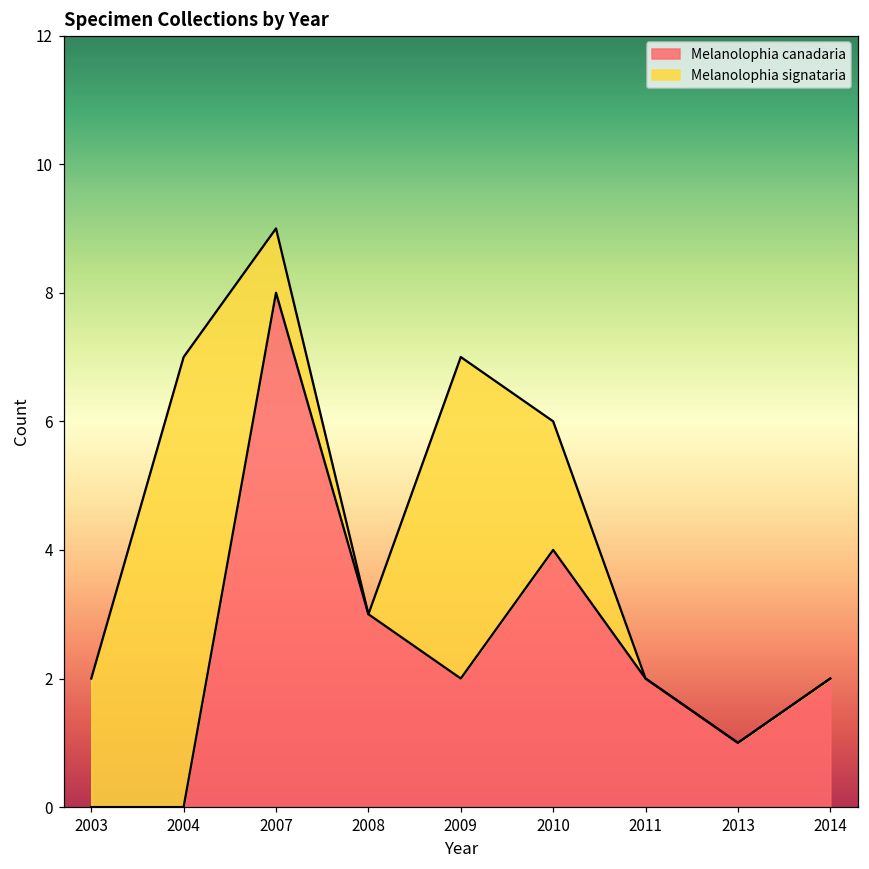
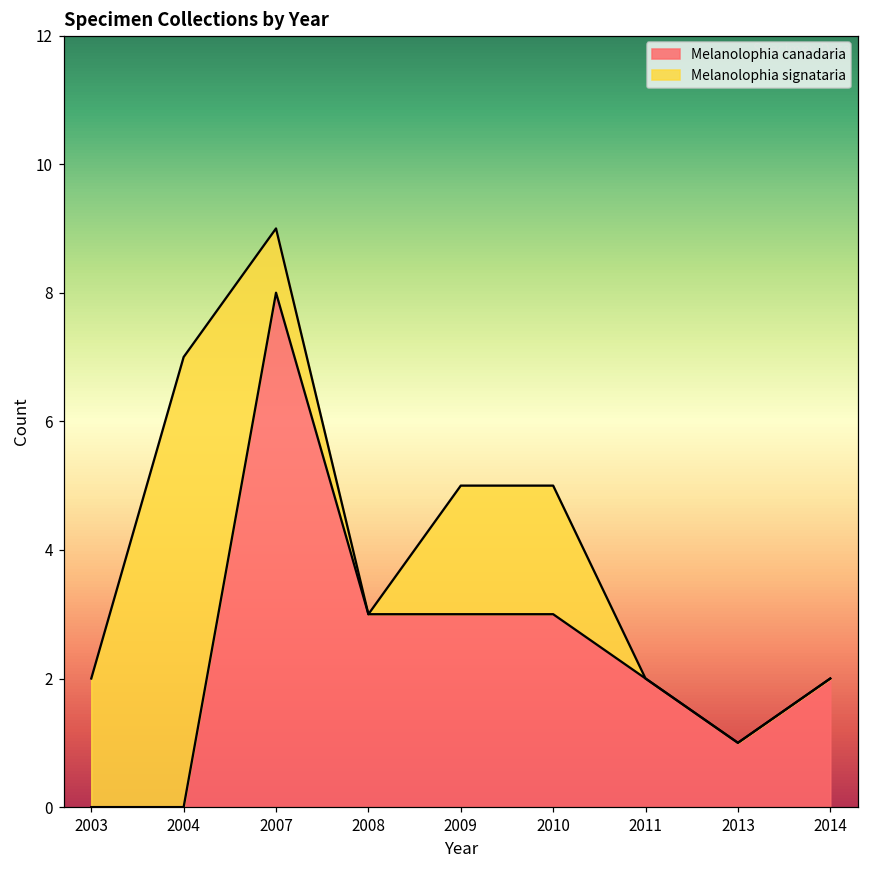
Melanolophia canadaria, 2009: 2 -> 3
Melanolophia signataria, 2009: 5 -> 2
Melanolophia canadaria, 2010: 4 -> 3
